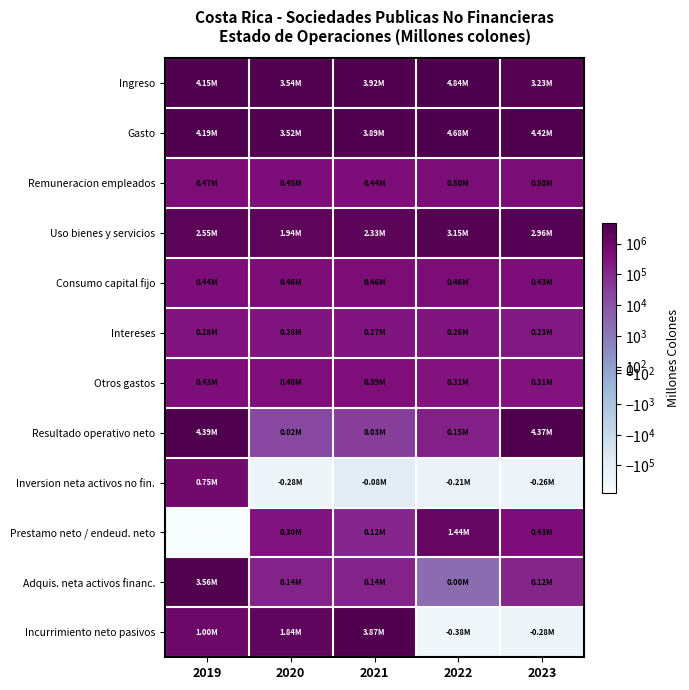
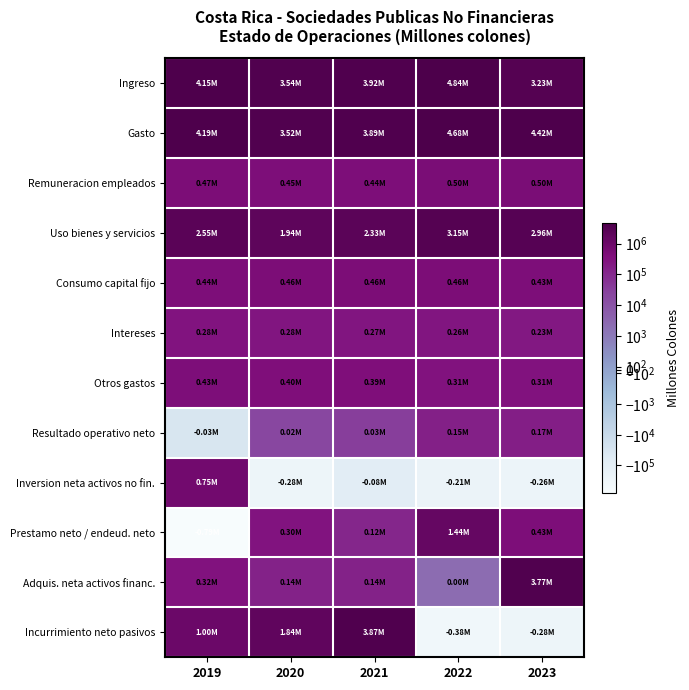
Resultado operativo neto, 2019: 4.39M -> -0.03M
Resultado operativo neto, 2023: 4.37M -> 0.17M
Adquis. neta activos financ., 2019: 3.56M -> 0.32M
Adquis. neta activos financ., 2023: 0.12M -> 3.77M
